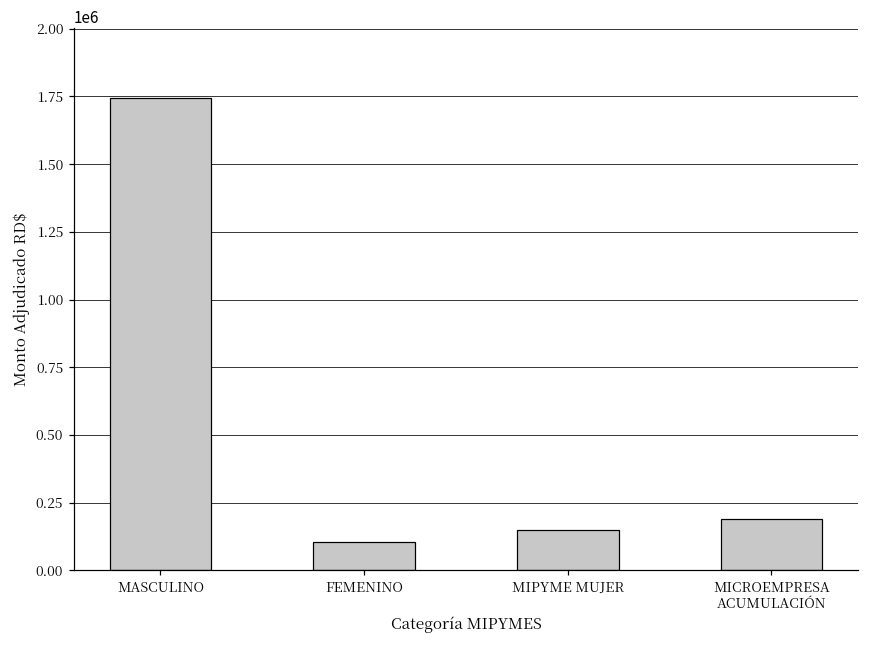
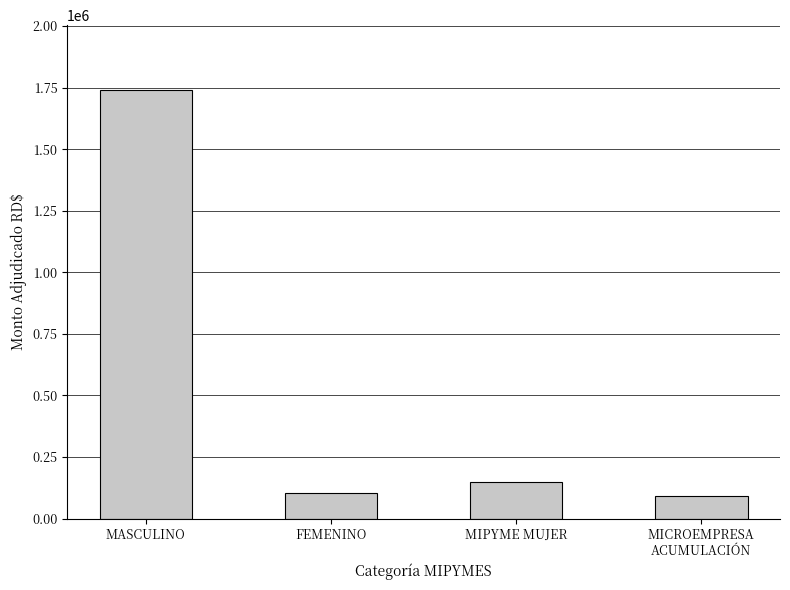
MICROEMPRESA ACUMULACIÓN: 190000 -> 90000
